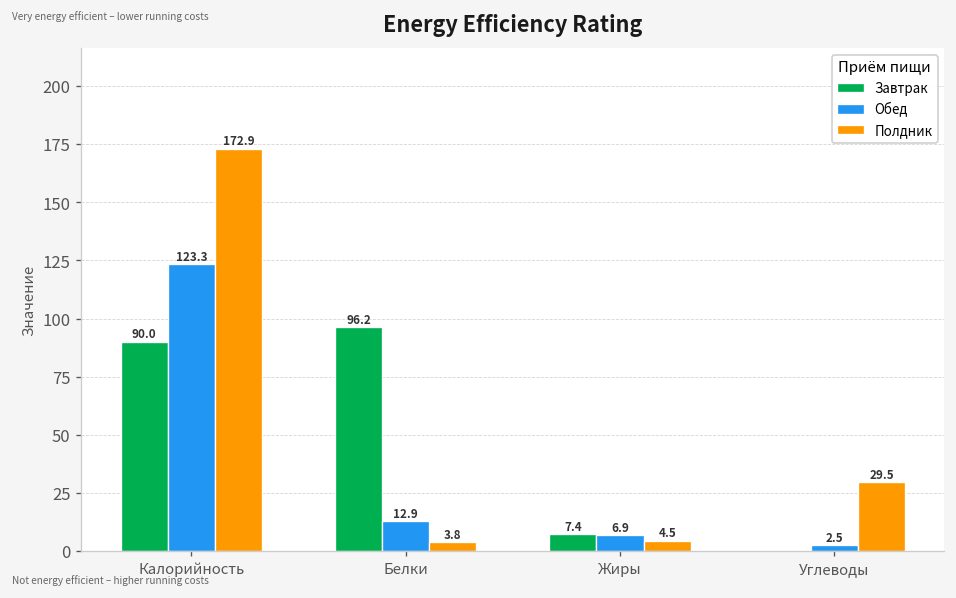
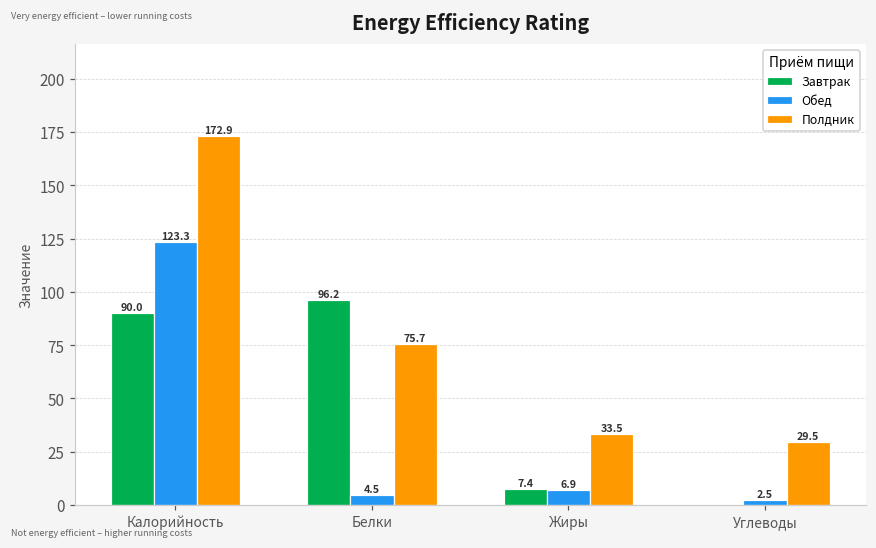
Обед, Белки: 12.9 -> 4.5
Полдник, Белки: 3.8 -> 75.7
Полдник, Жиры: 4.5 -> 33.5
